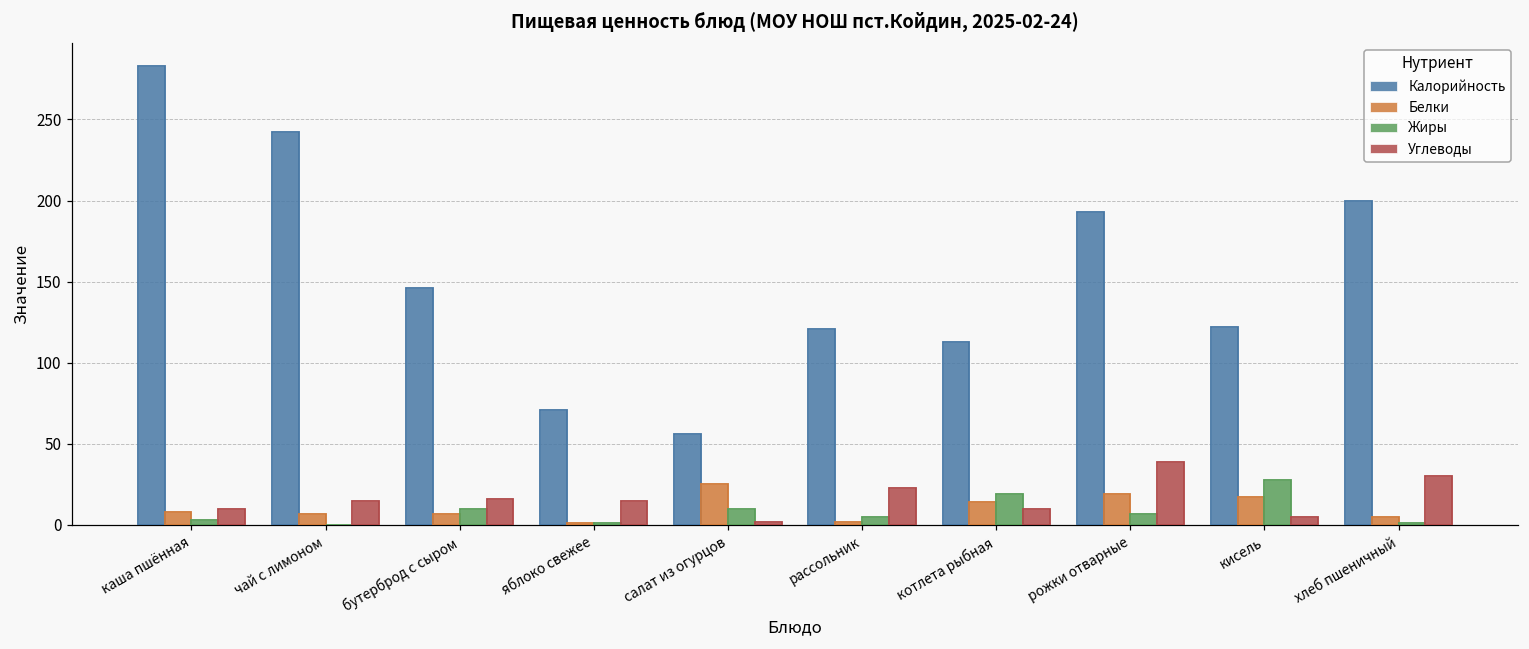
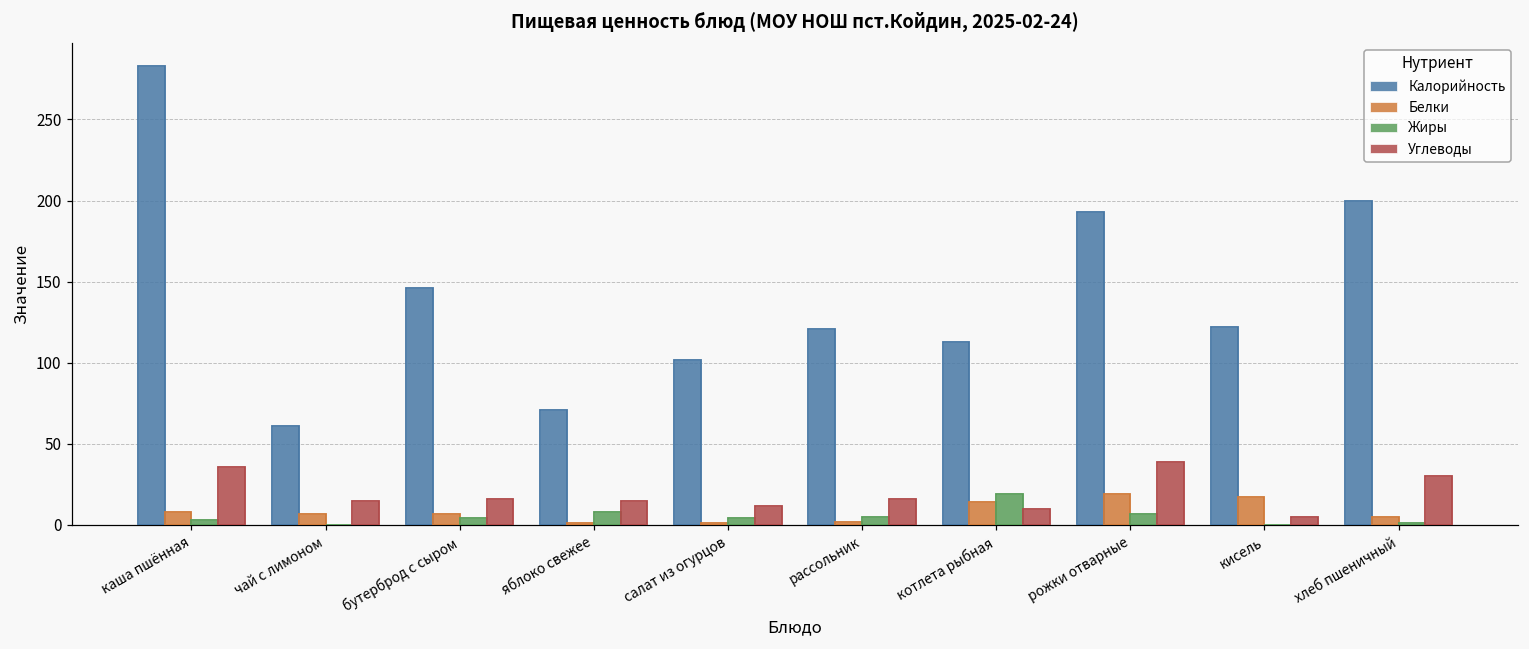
Углеводы, каша пшённая: 10 -> 36
Калорийность, чай с лимоном: 242 -> 61
Жиры, бутерброд с сыром: 10 -> 4
Жиры, яблоко свежее: 1 -> 8
Калорийность, салат из огурцов: 56 -> 102
Белки, салат из огурцов: 25 -> 1
Жиры, салат из огурцов: 10 -> 4
Углеводы, салат из огурцов: 2 -> 12
Углеводы, рассольник: 23 -> 16
Жиры, кисель: 28 -> 0
